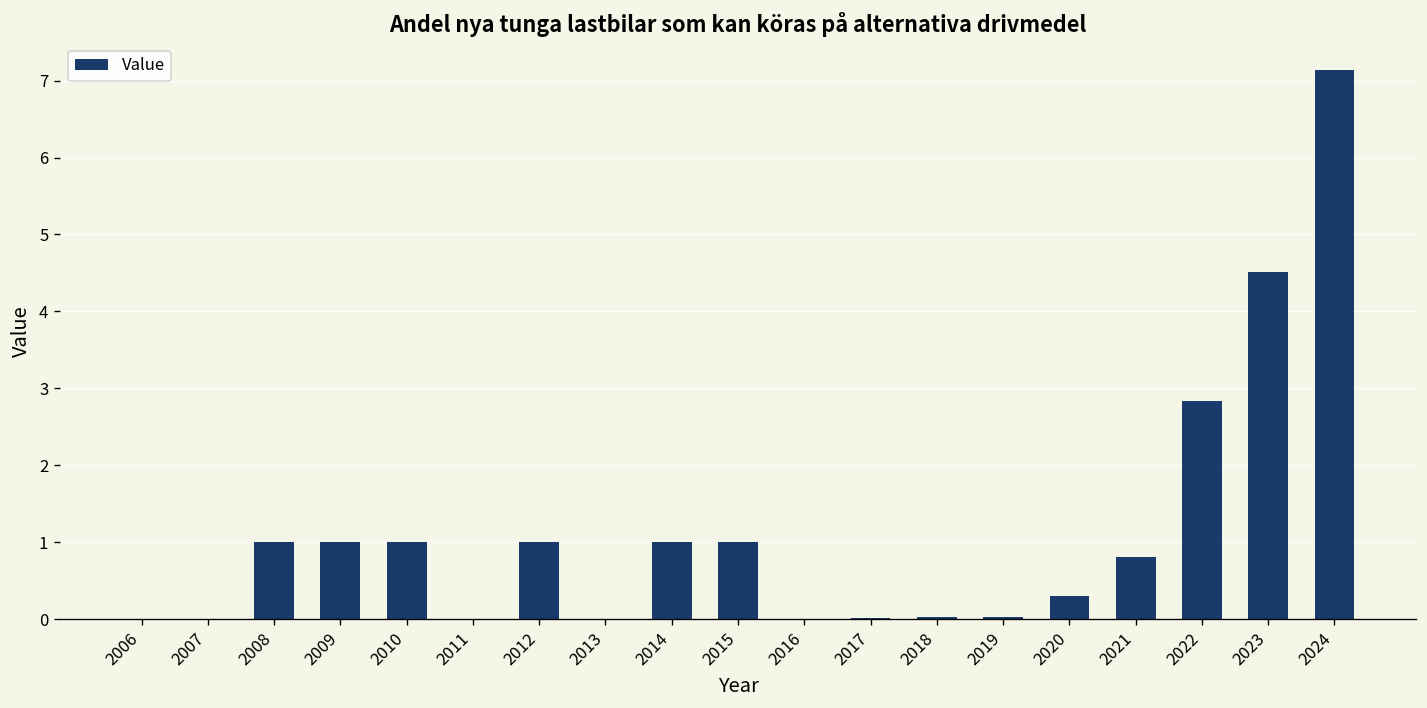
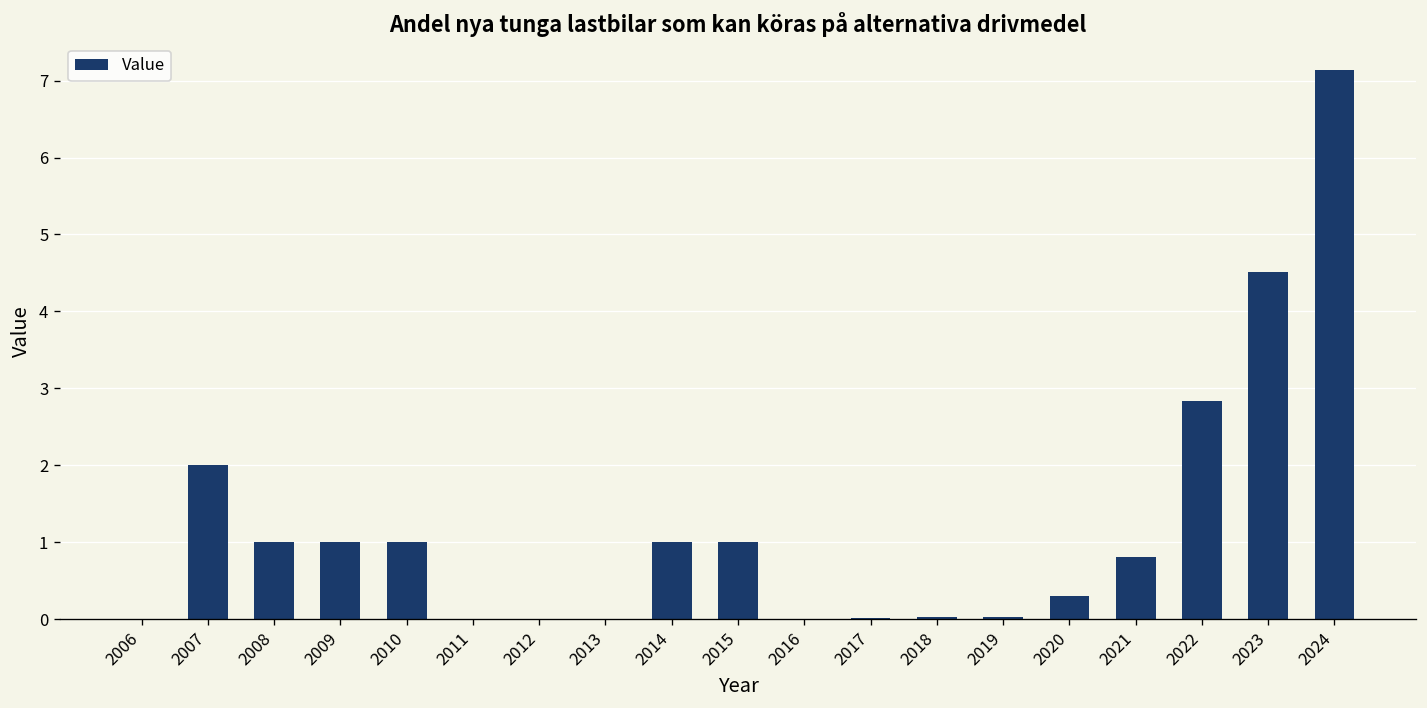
2007: 0 -> 2
2012: 1 -> 0
